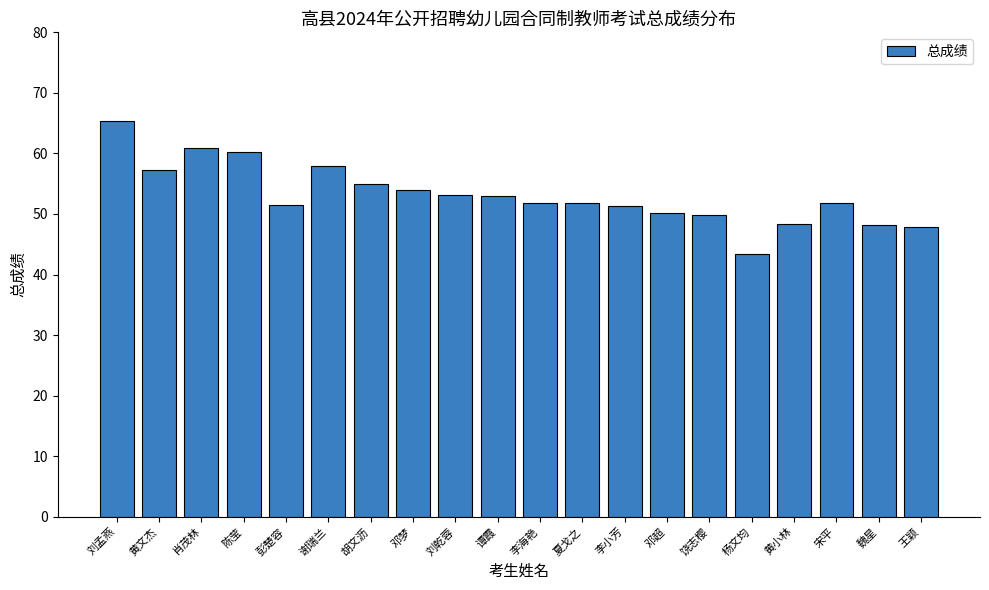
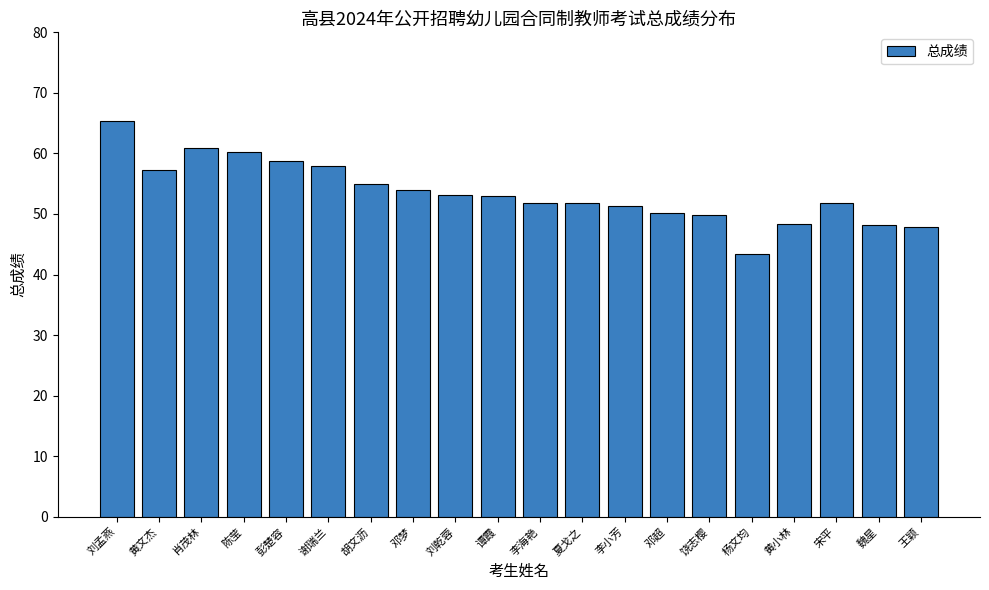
彭楚容: 52 -> 59
